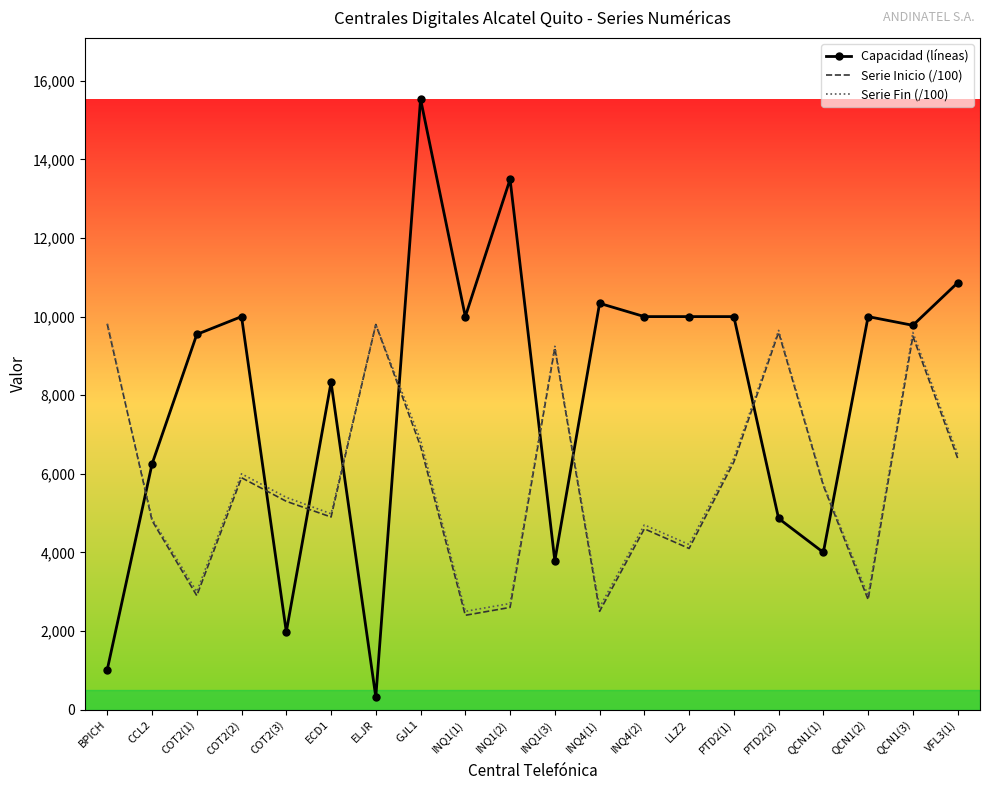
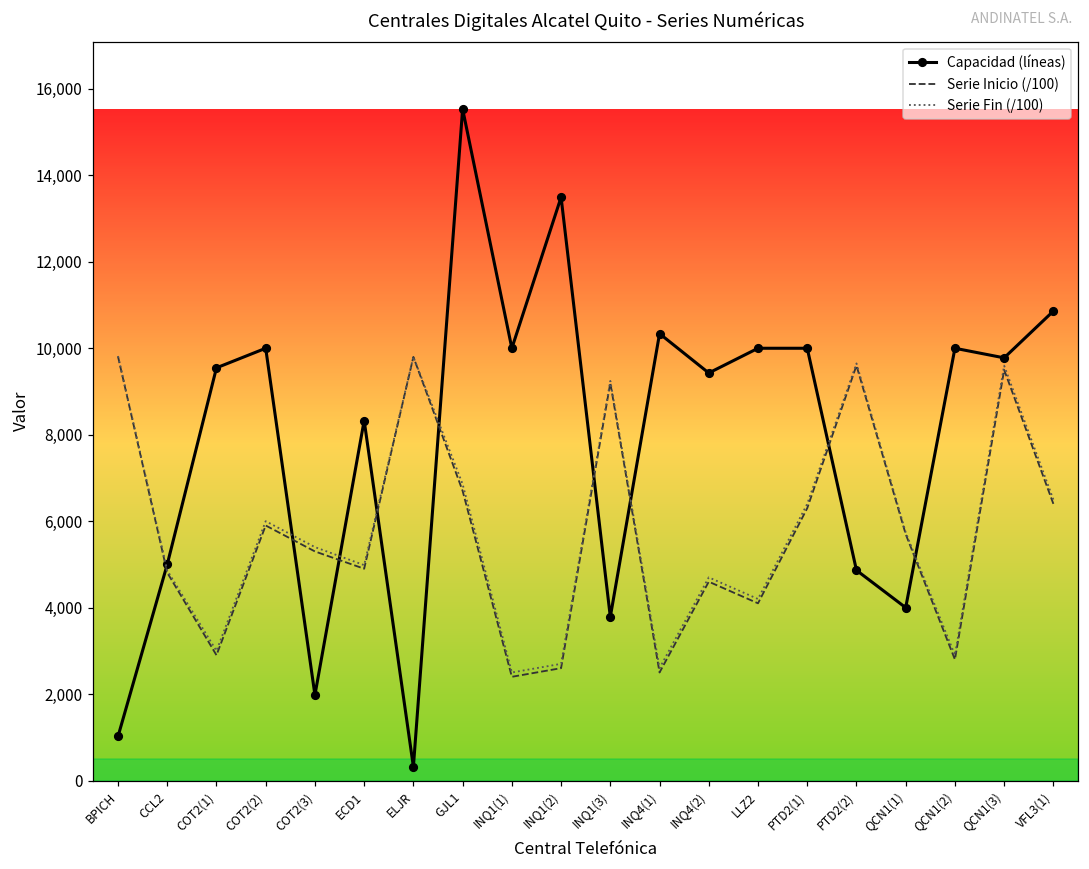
Capacidad (líneas), CCL2: 6,200 -> 5,000
Capacidad (líneas), INQ4(2): 10,000 -> 9,400
